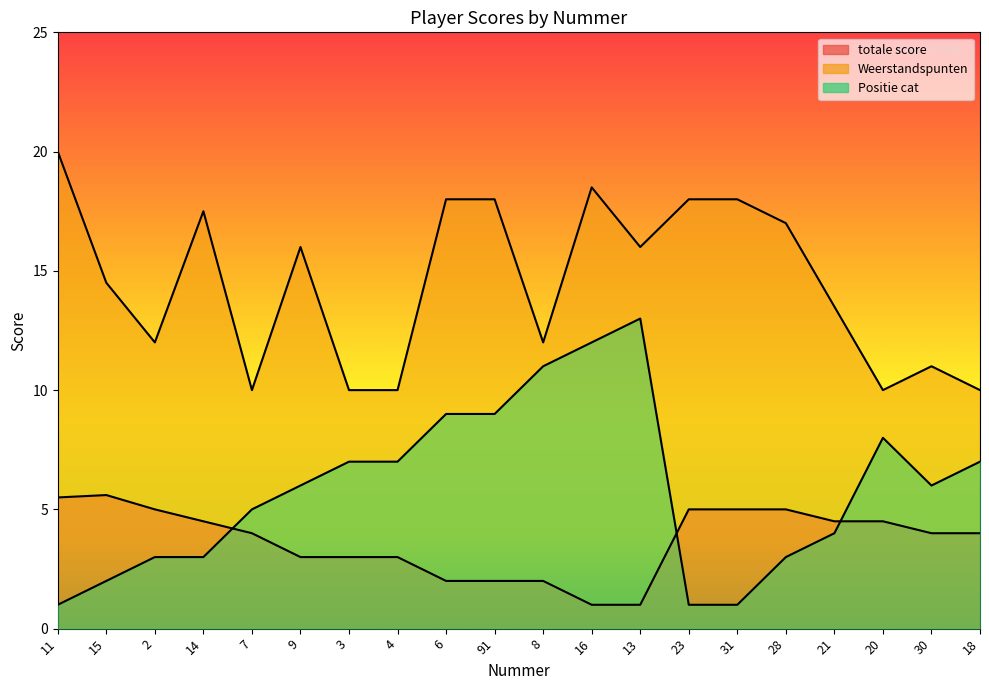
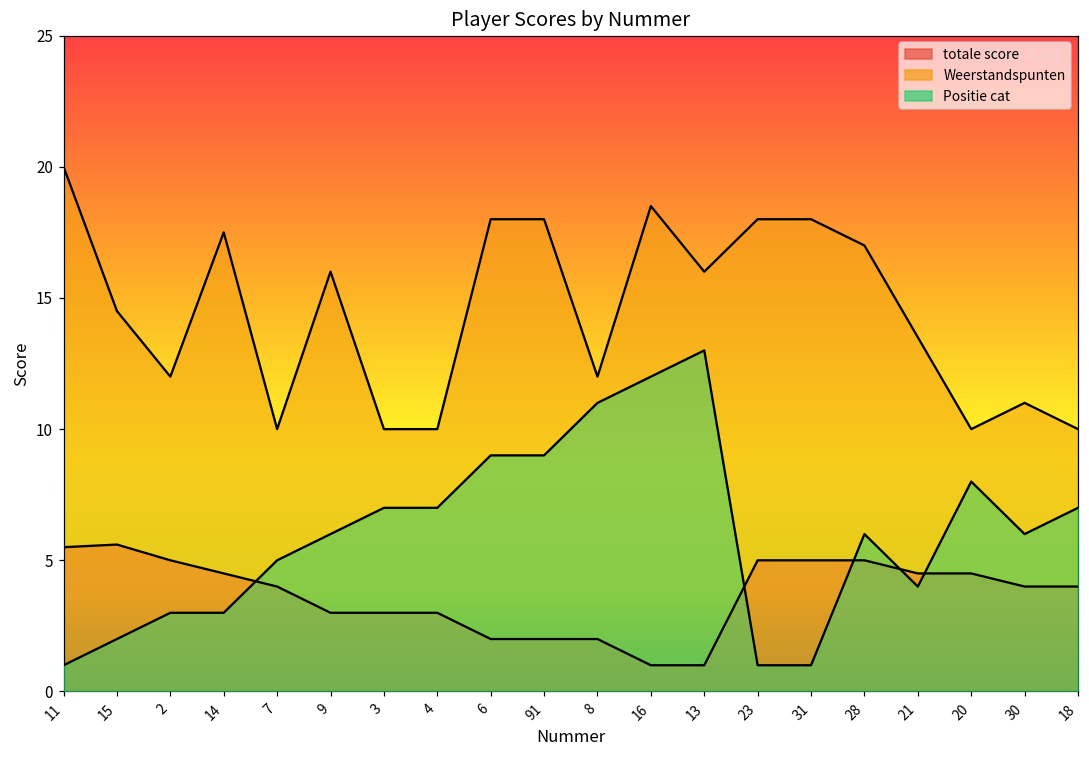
Positie cat, 28: 3 -> 6
